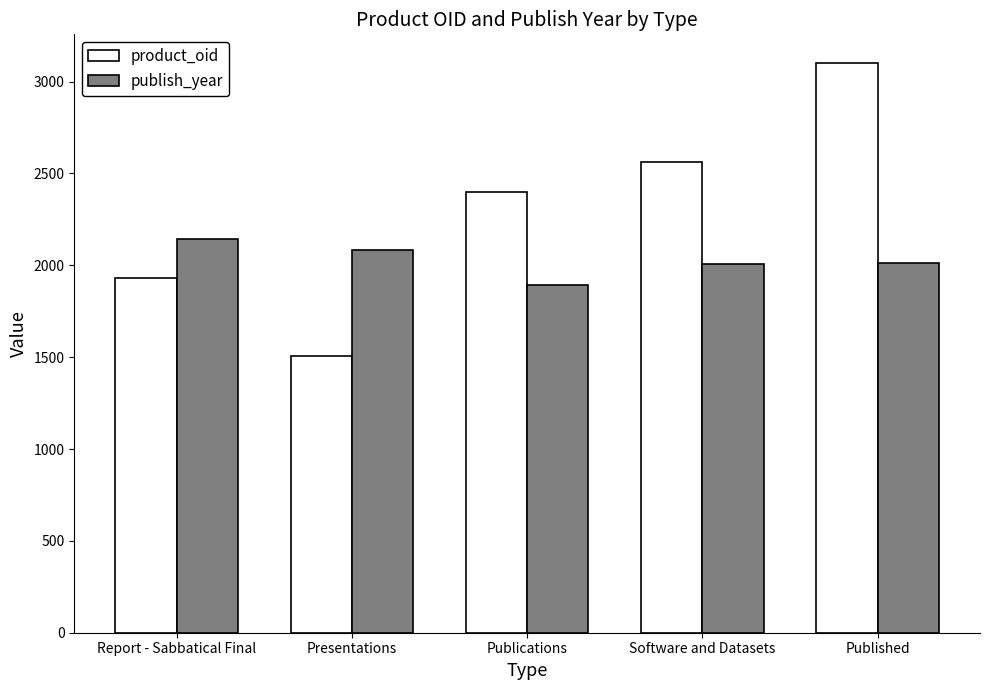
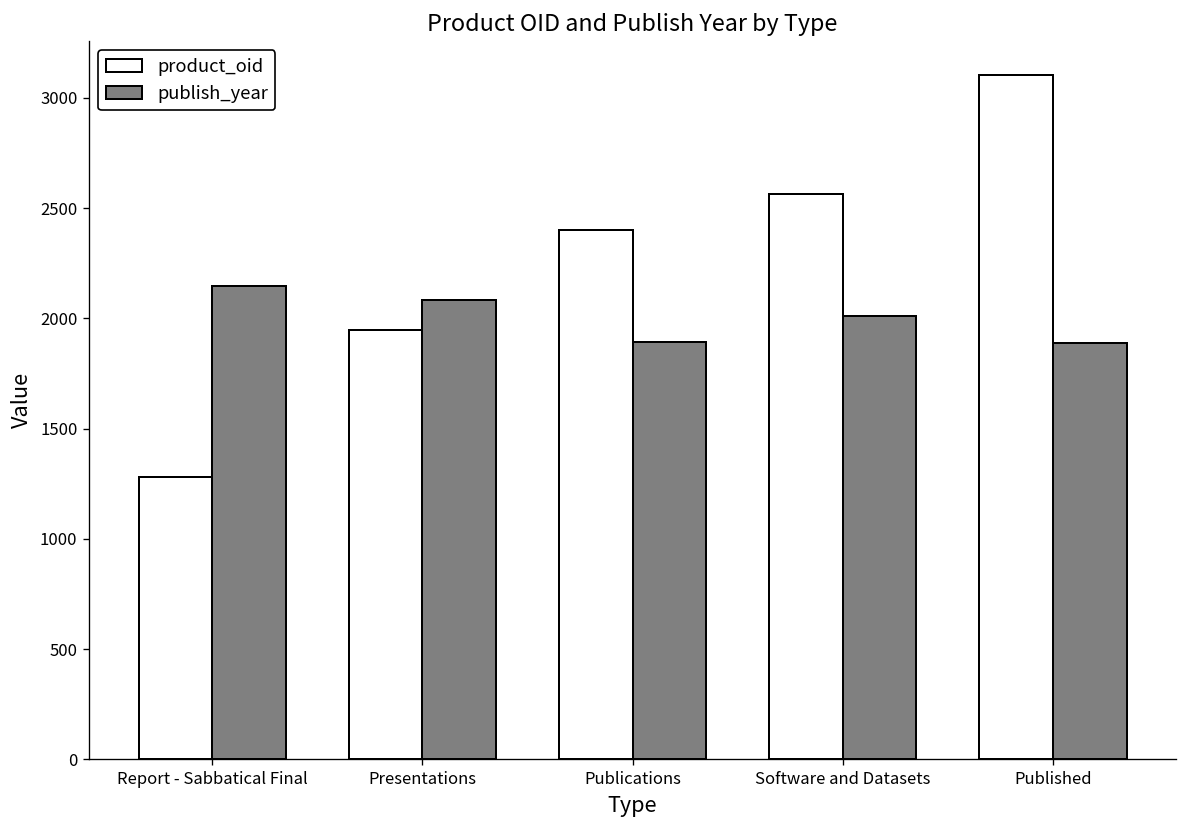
product_oid, Report - Sabbatical Final: 1930 -> 1280
product_oid, Presentations: 1510 -> 1950
publish_year, Published: 2010 -> 1890
